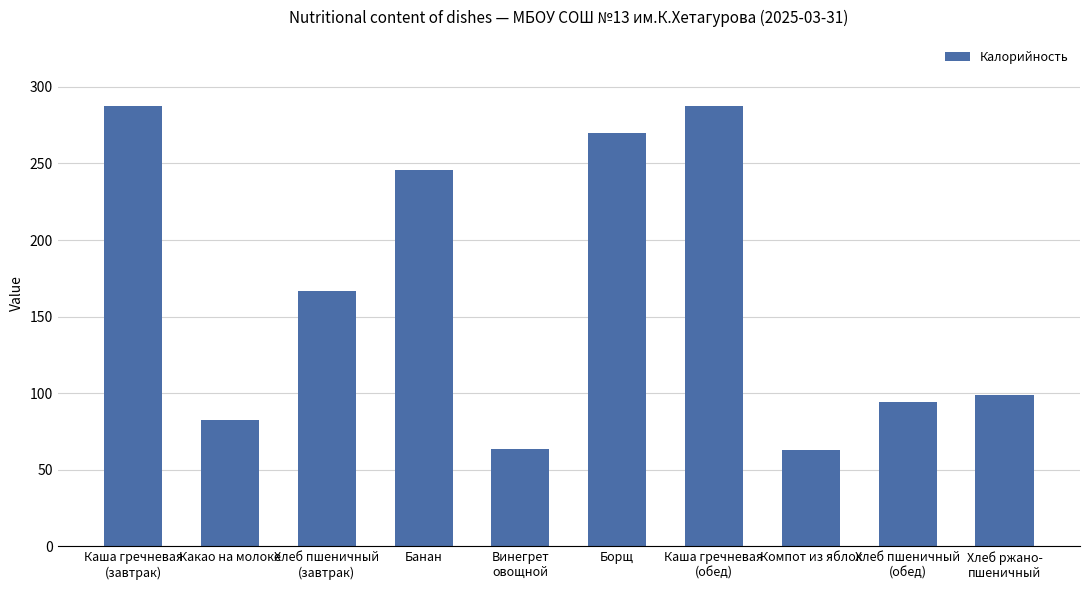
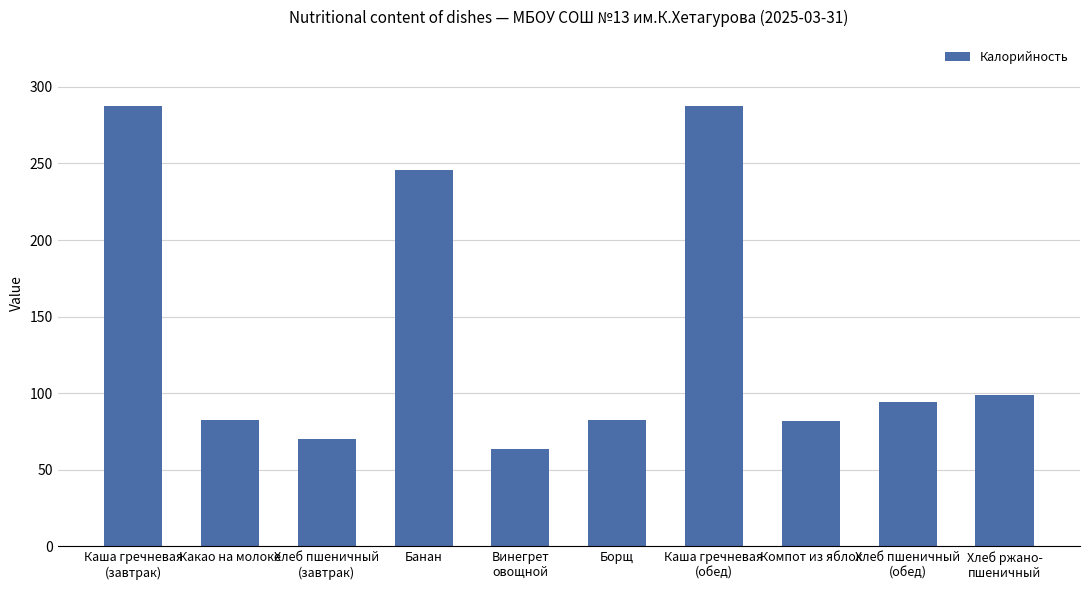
Хлеб пшеничный (завтрак): 167 -> 70
Борщ: 270 -> 82
Компот из яблок: 63 -> 82
